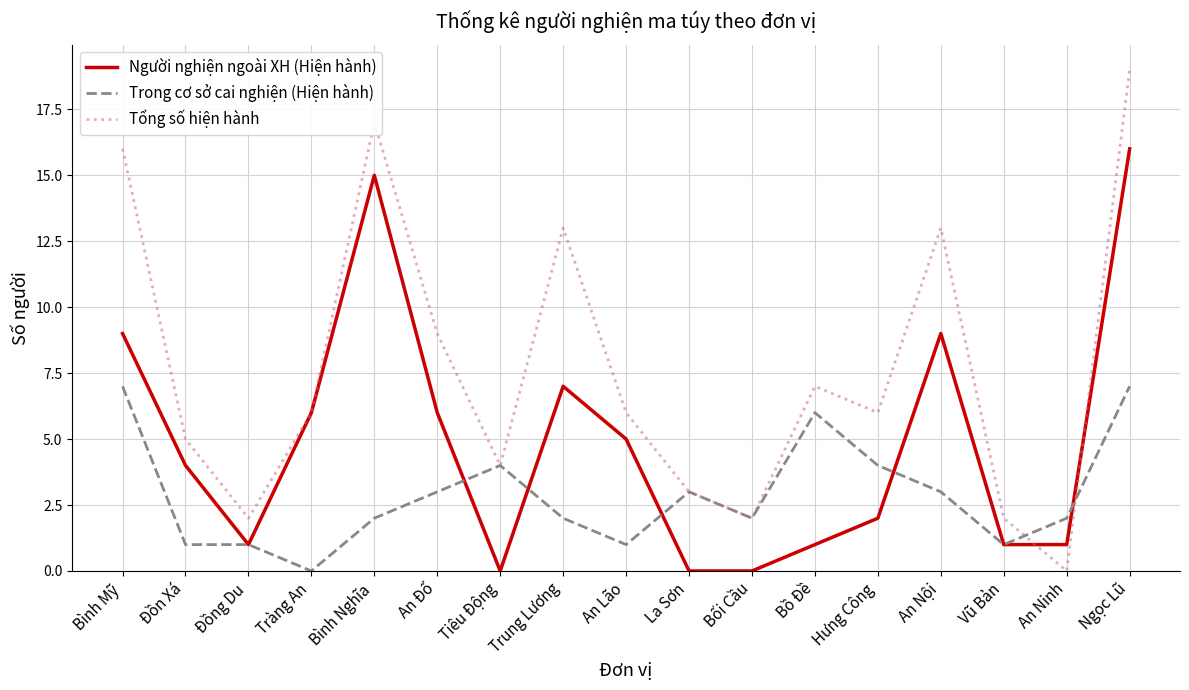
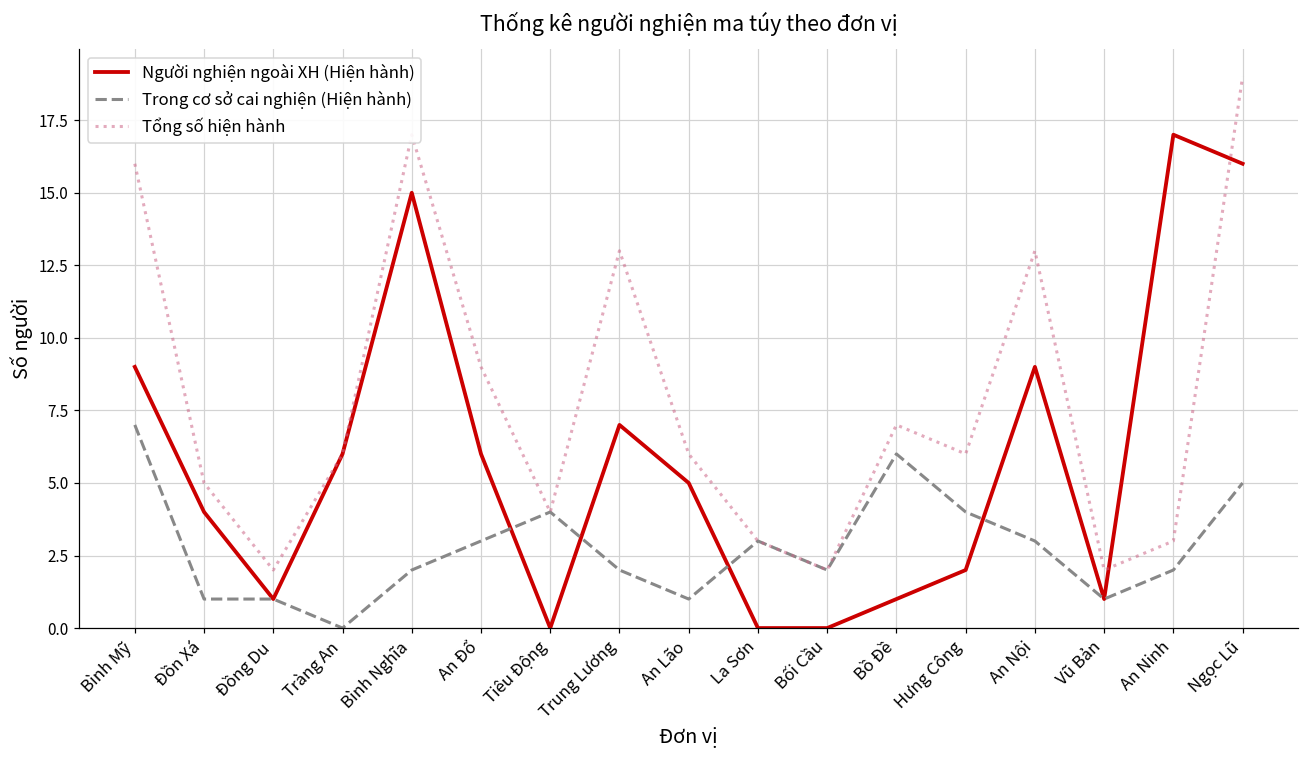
Người nghiện ngoài XH (Hiện hành), An Ninh: 1 -> 17
Tổng số hiện hành, An Ninh: 0 -> 3
Trong cơ sở cai nghiện (Hiện hành), Ngọc Lũ: 7 -> 5
